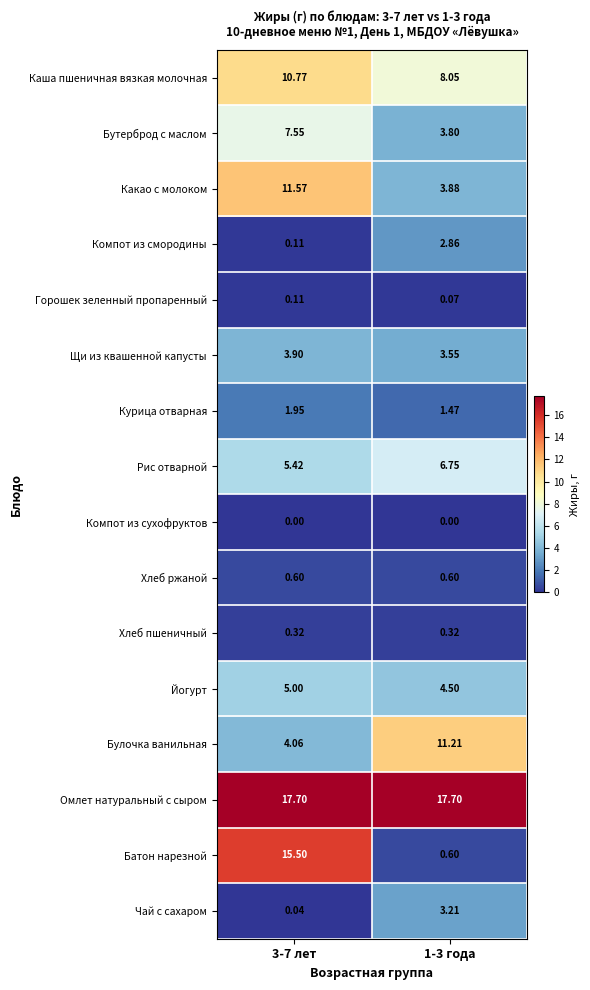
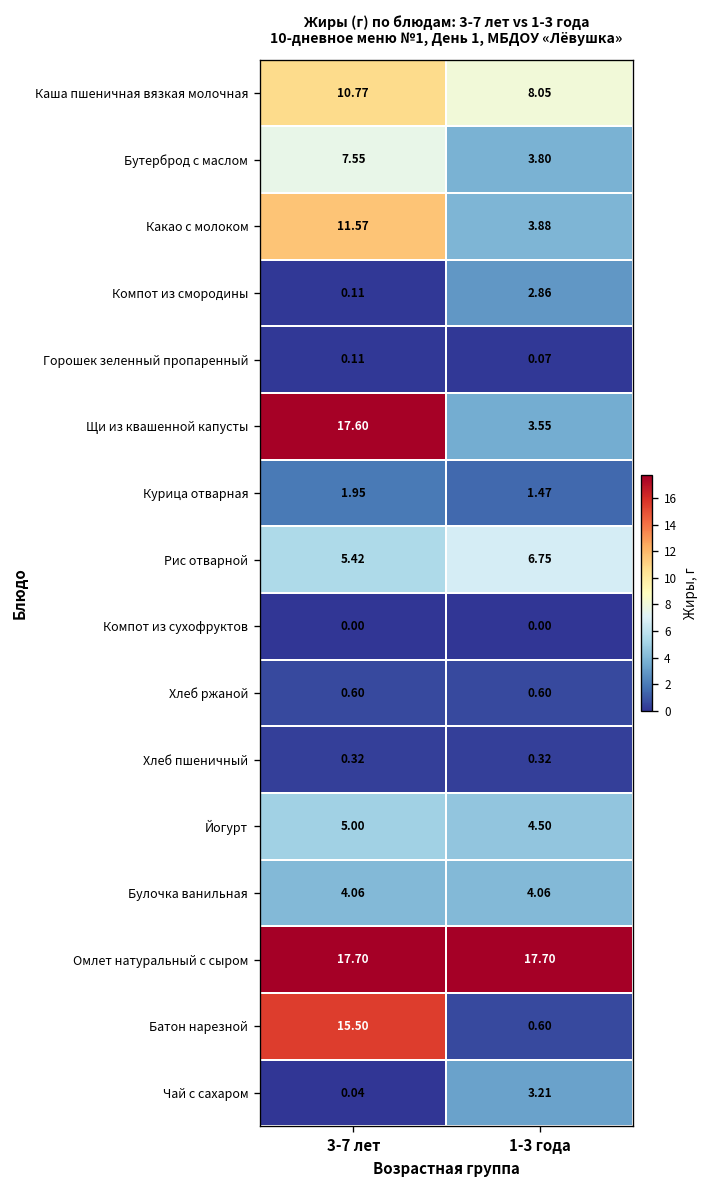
Щи из квашенной капусты, 3-7 лет: 3.90 -> 17.60
Булочка ванильная, 1-3 года: 11.21 -> 4.06
